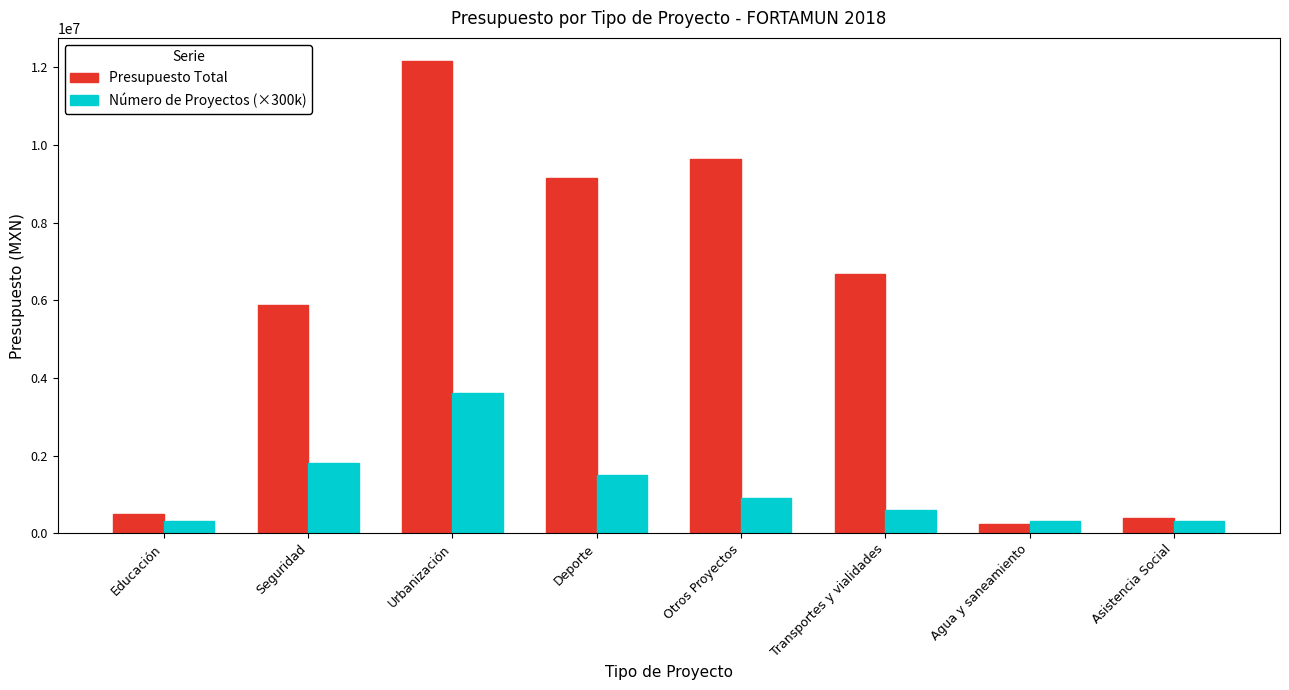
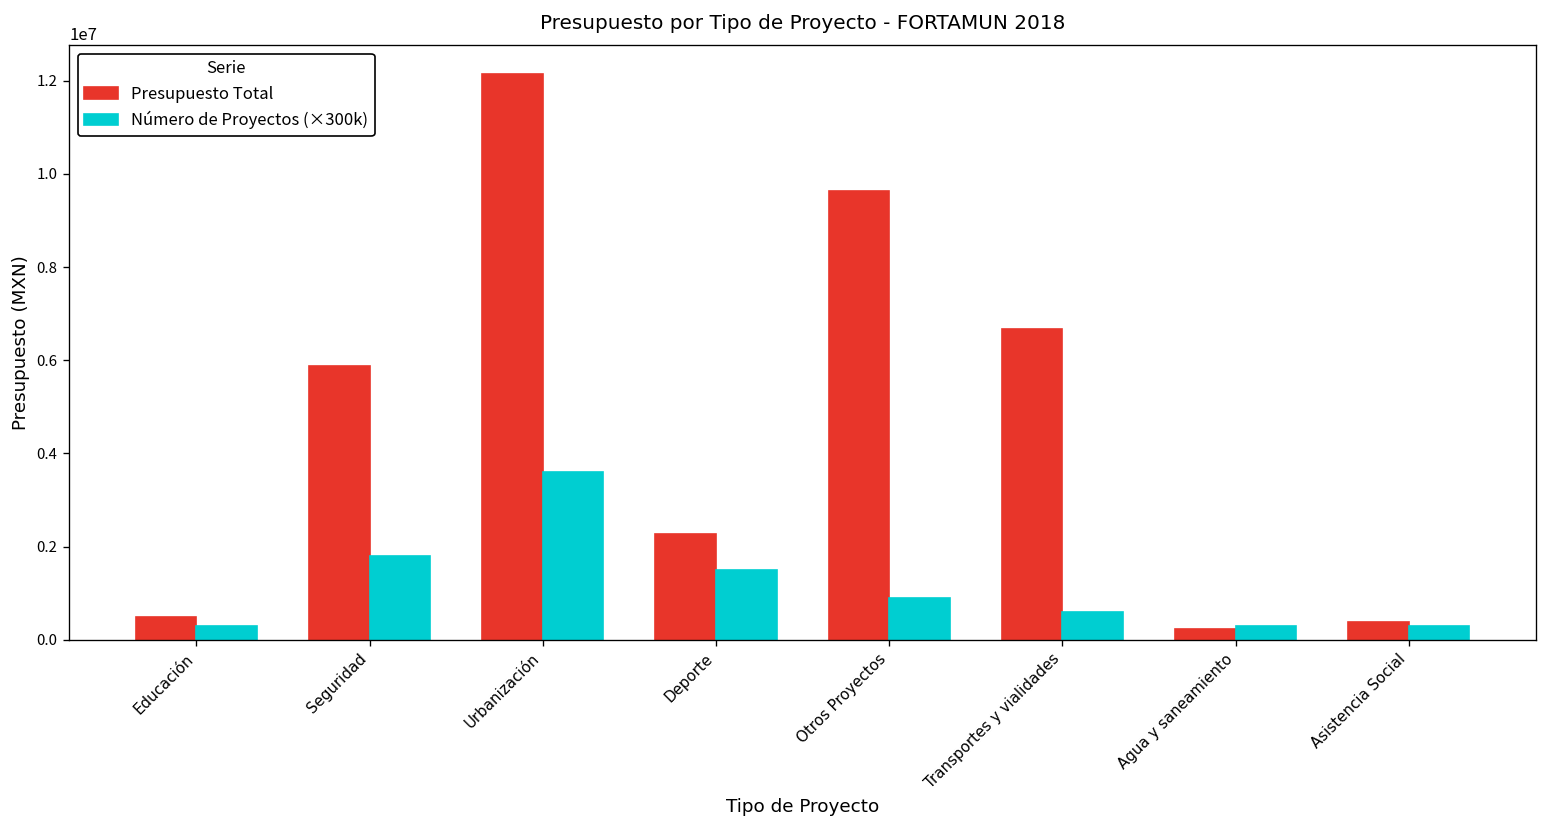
Presupuesto Total, Deporte: 9100000 -> 2300000
